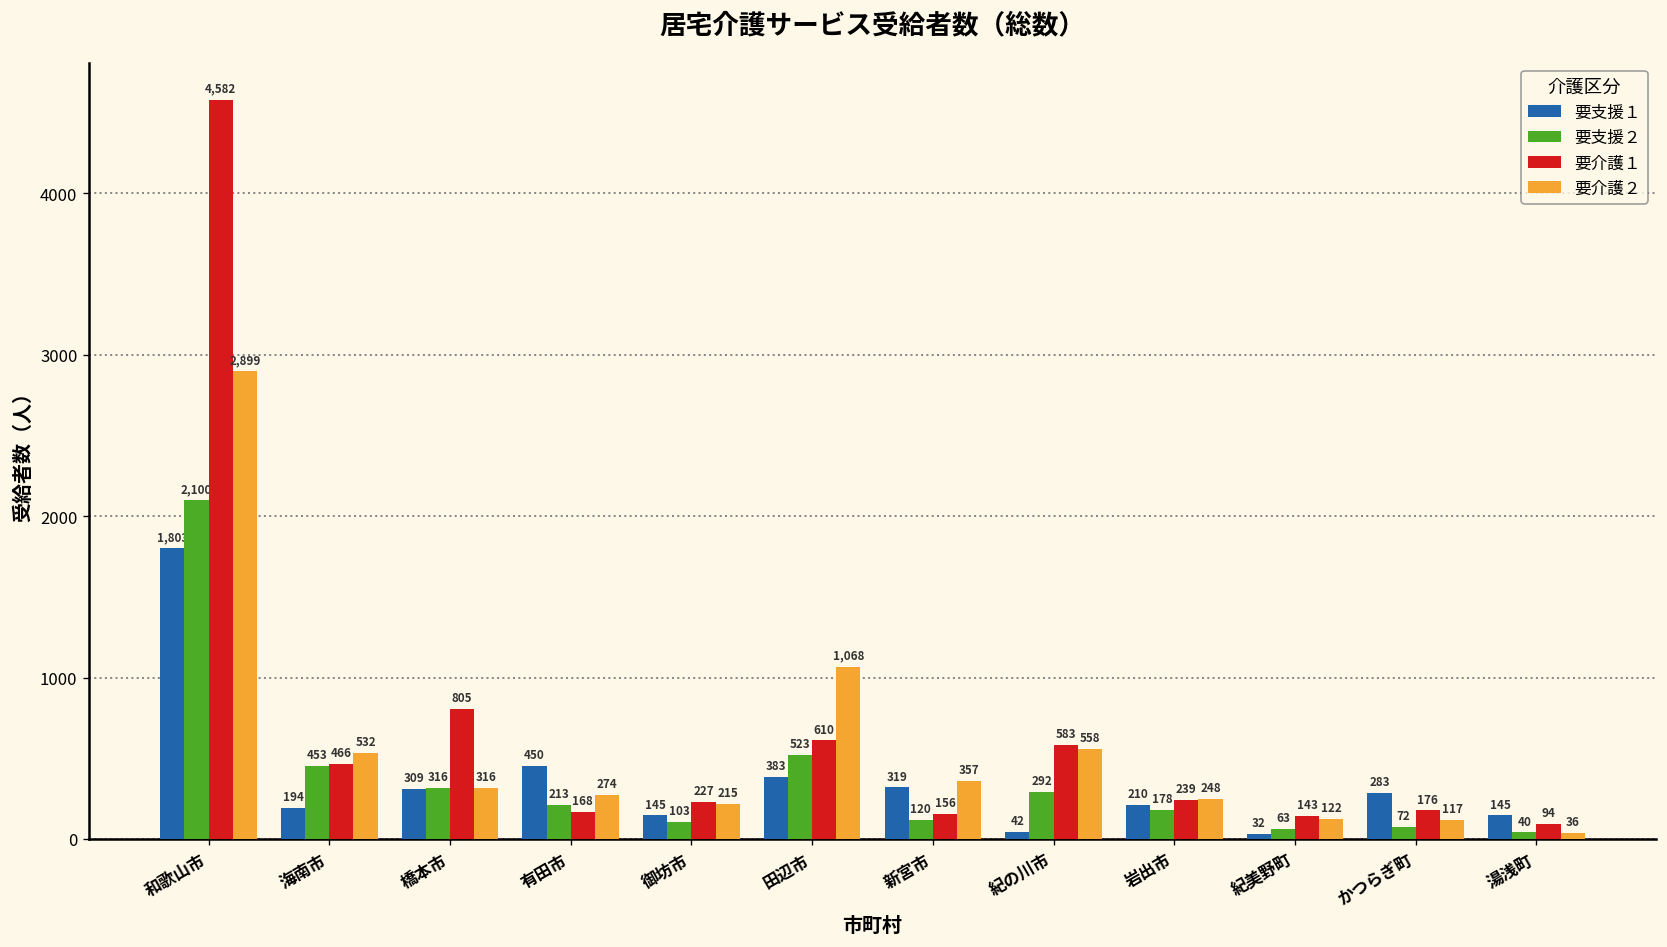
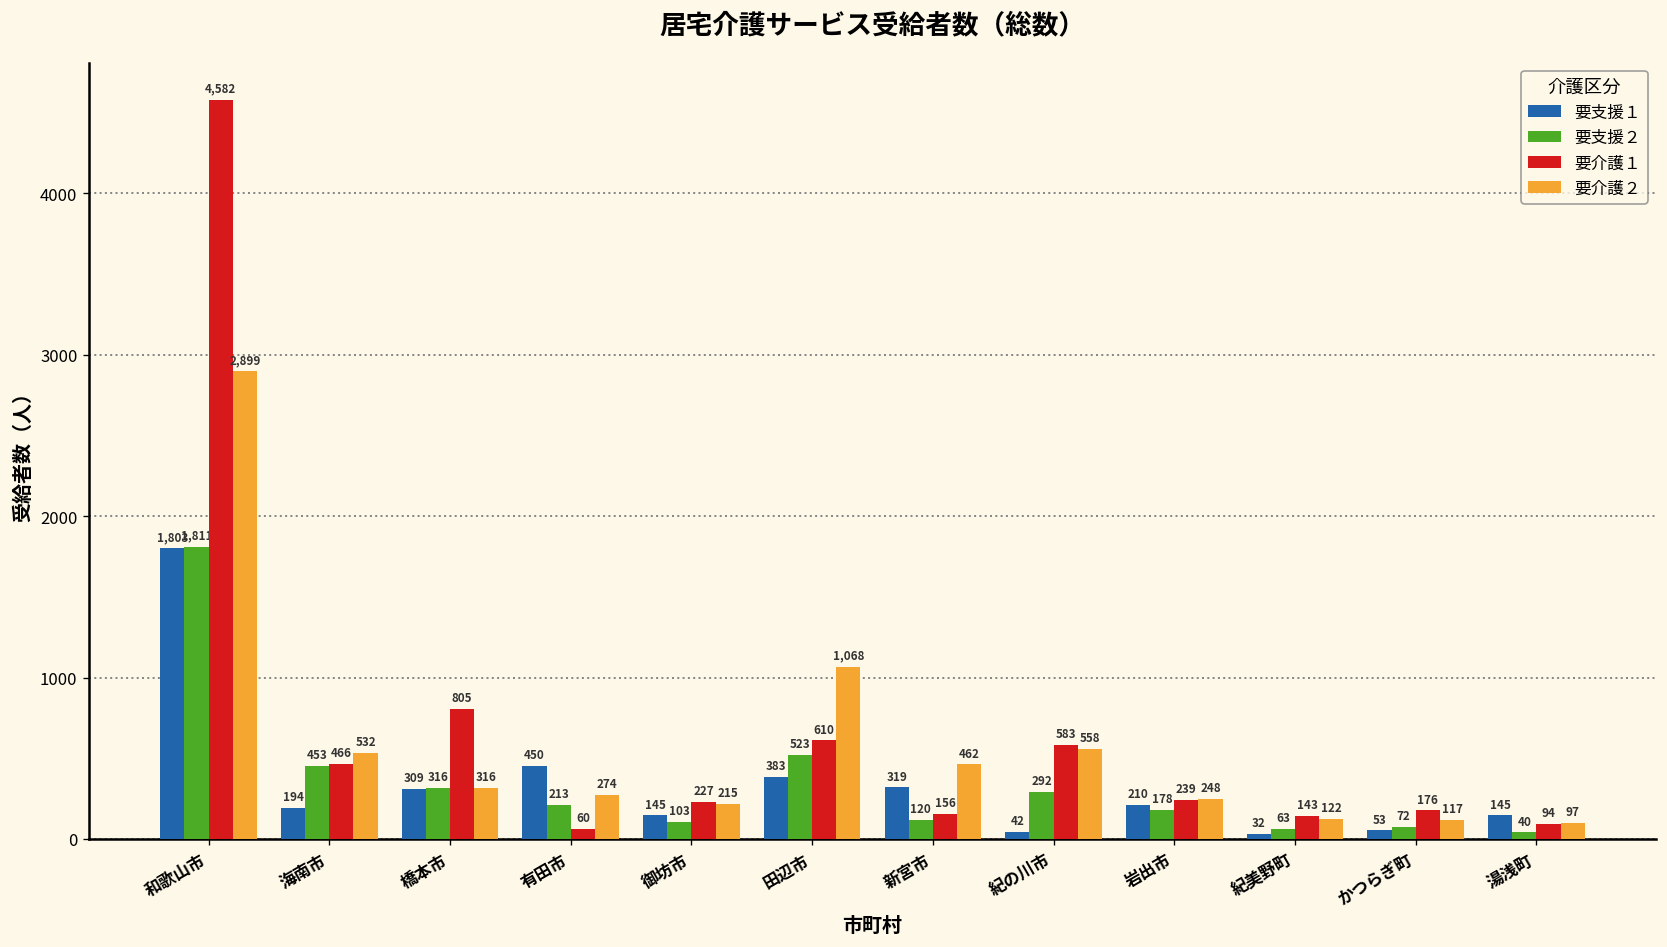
要支援２, 和歌山市: 2,100 -> 1,811
要介護１, 有田市: 168 -> 60
要介護２, 新宮市: 357 -> 462
要支援１, かつらぎ町: 283 -> 53
要介護２, 湯浅町: 36 -> 97
